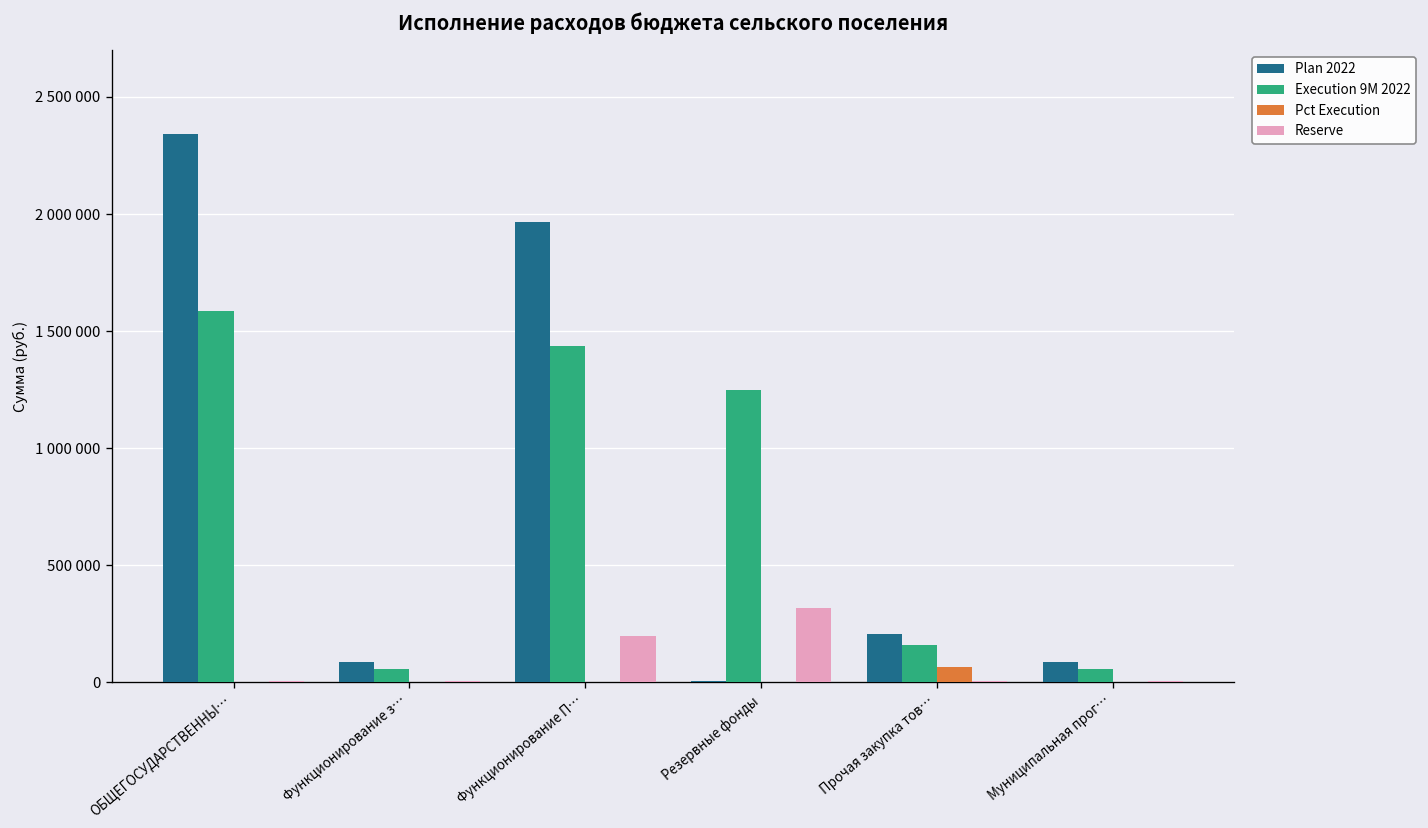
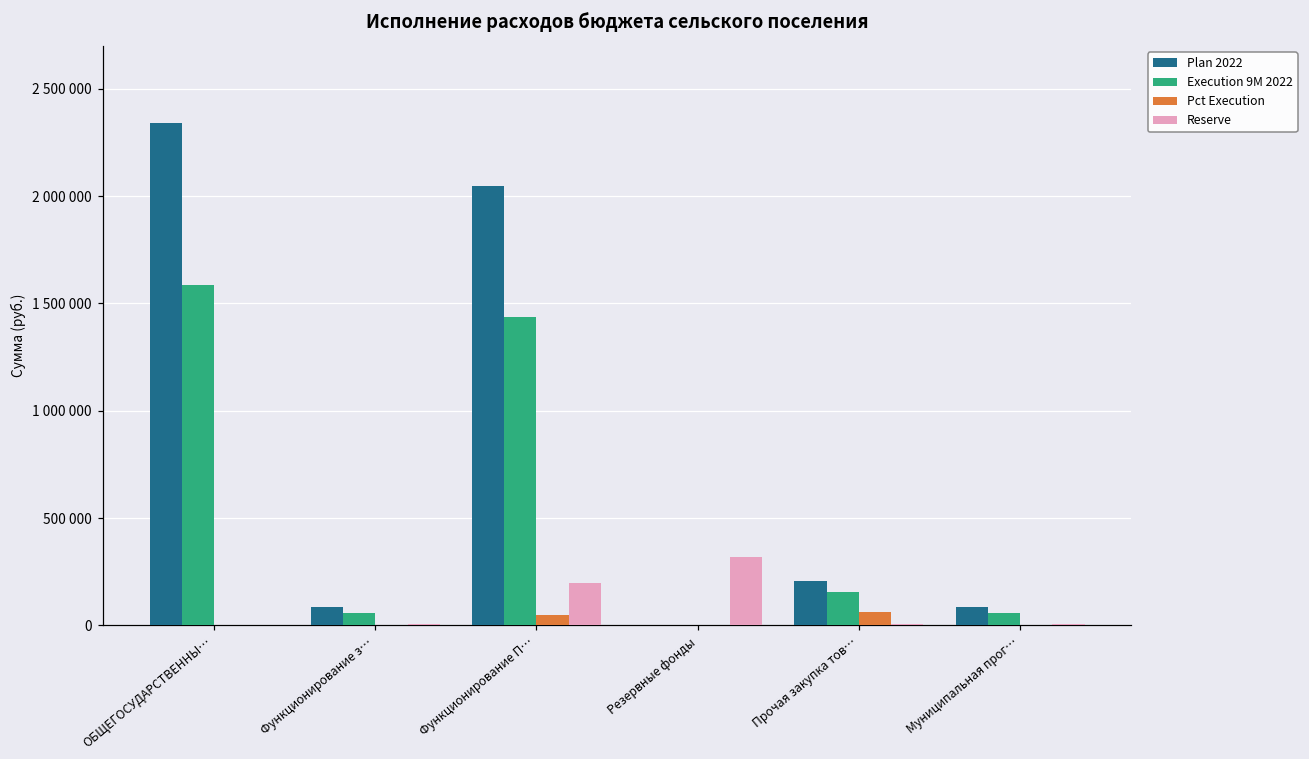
Plan 2022, Функционирование П…: 1970000 -> 2050000
Pct Execution, Функционирование П…: 0 -> 50000
Execution 9M 2022, Резервные фонды: 1250000 -> 0
